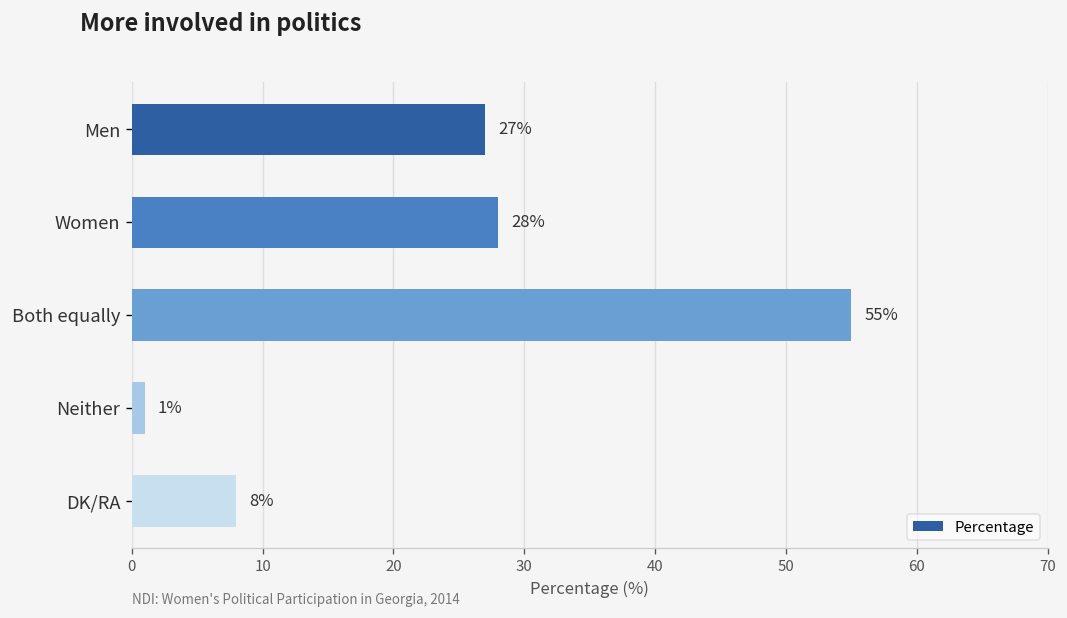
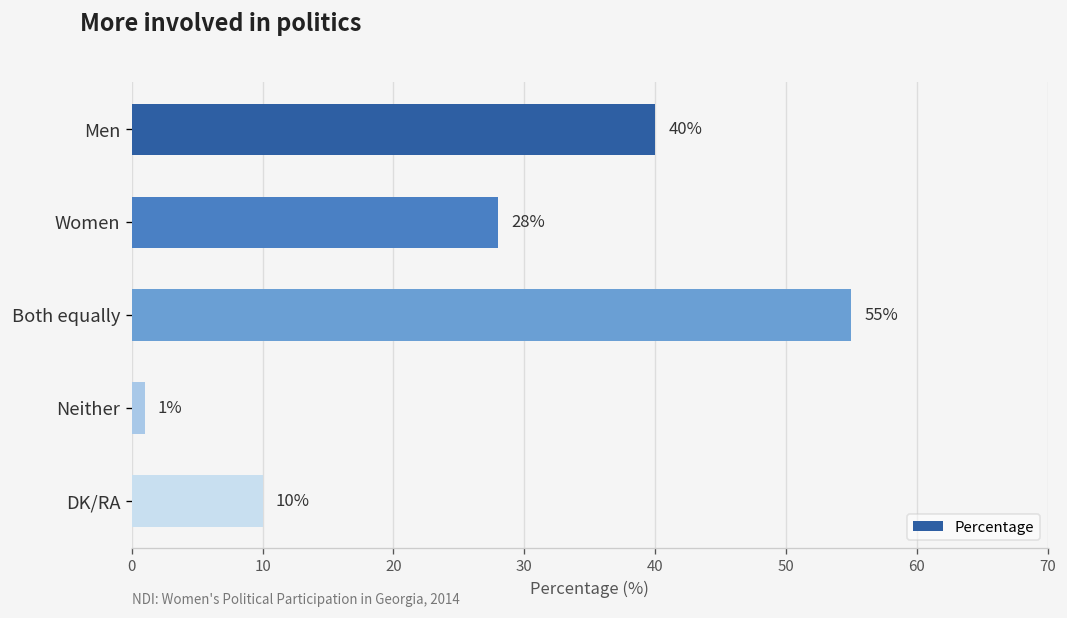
Men: 27% -> 40%
DK/RA: 8% -> 10%
